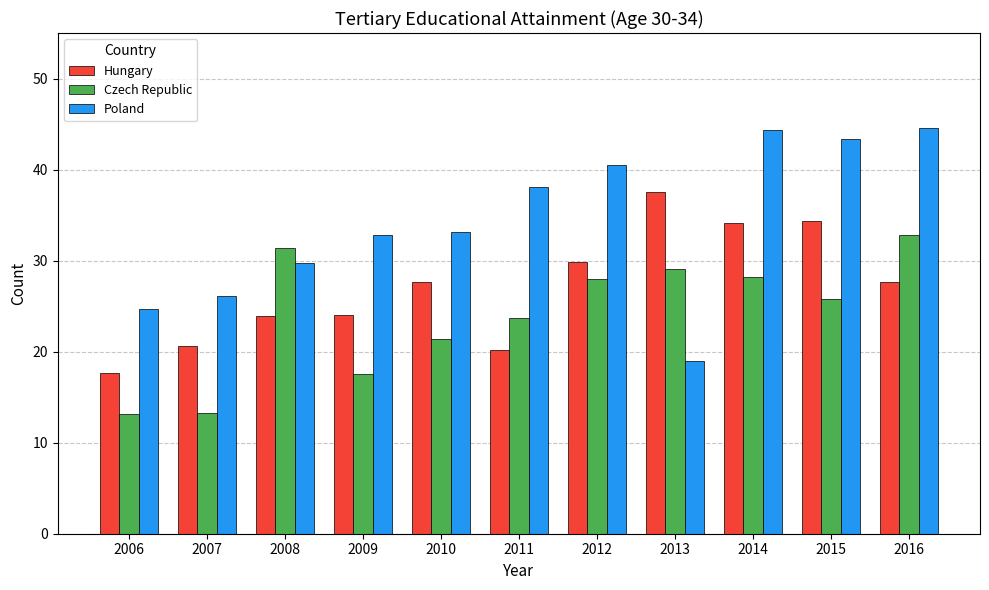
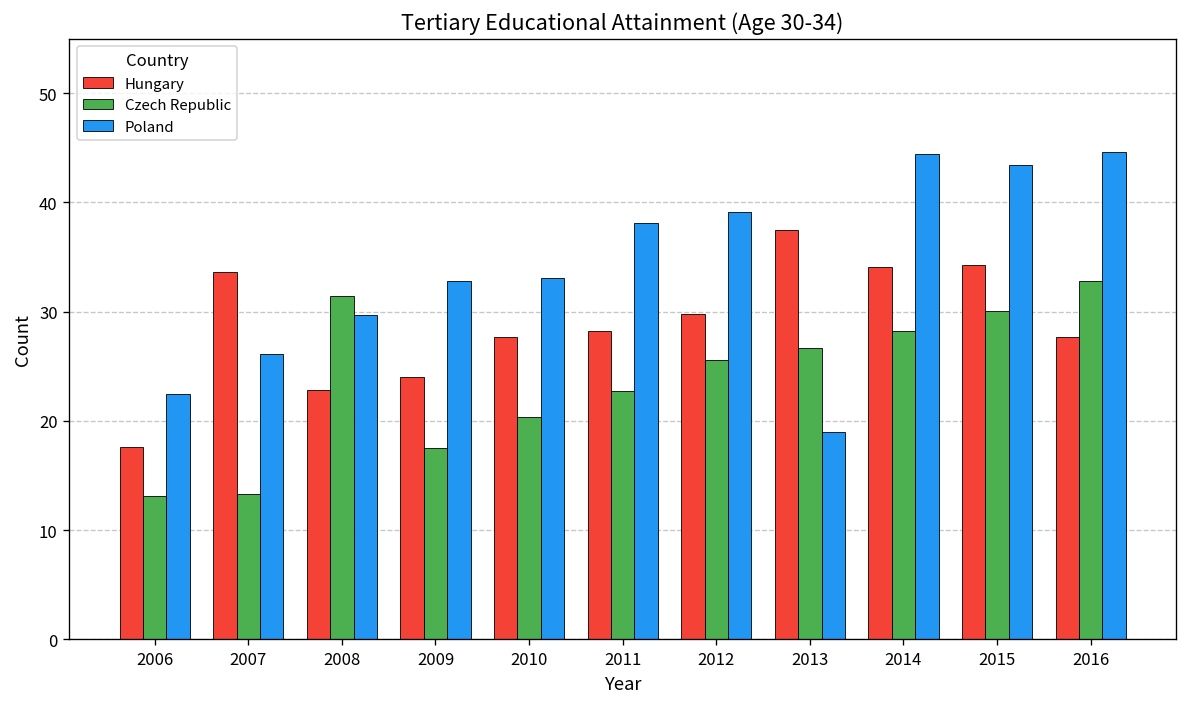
Poland, 2006: 25 -> 23
Hungary, 2007: 21 -> 34
Hungary, 2008: 24 -> 23
Czech Republic, 2010: 21 -> 20
Hungary, 2011: 20 -> 28
Czech Republic, 2011: 24 -> 23
Czech Republic, 2012: 28 -> 26
Poland, 2012: 41 -> 39
Czech Republic, 2013: 29 -> 27
Czech Republic, 2015: 26 -> 30
